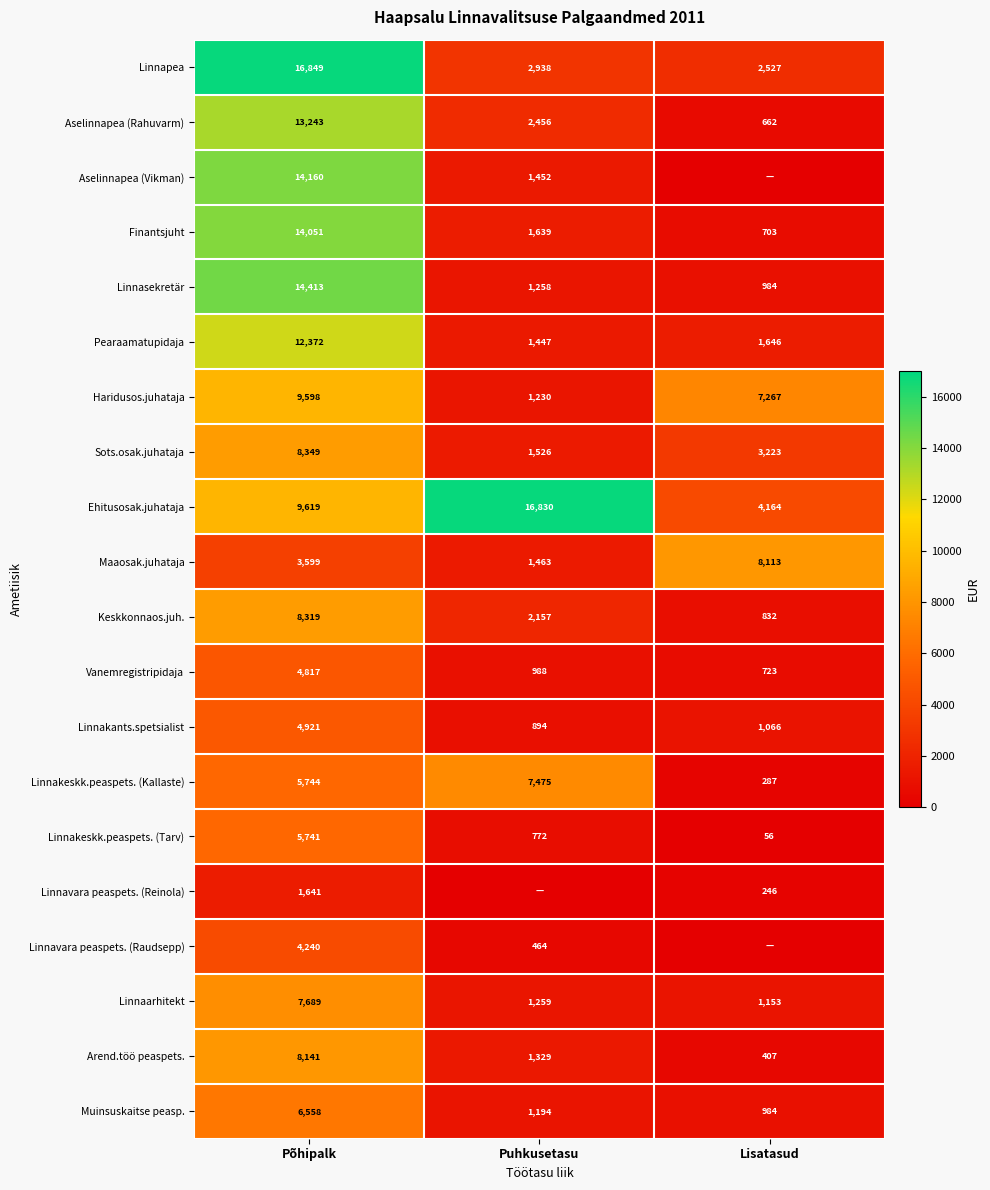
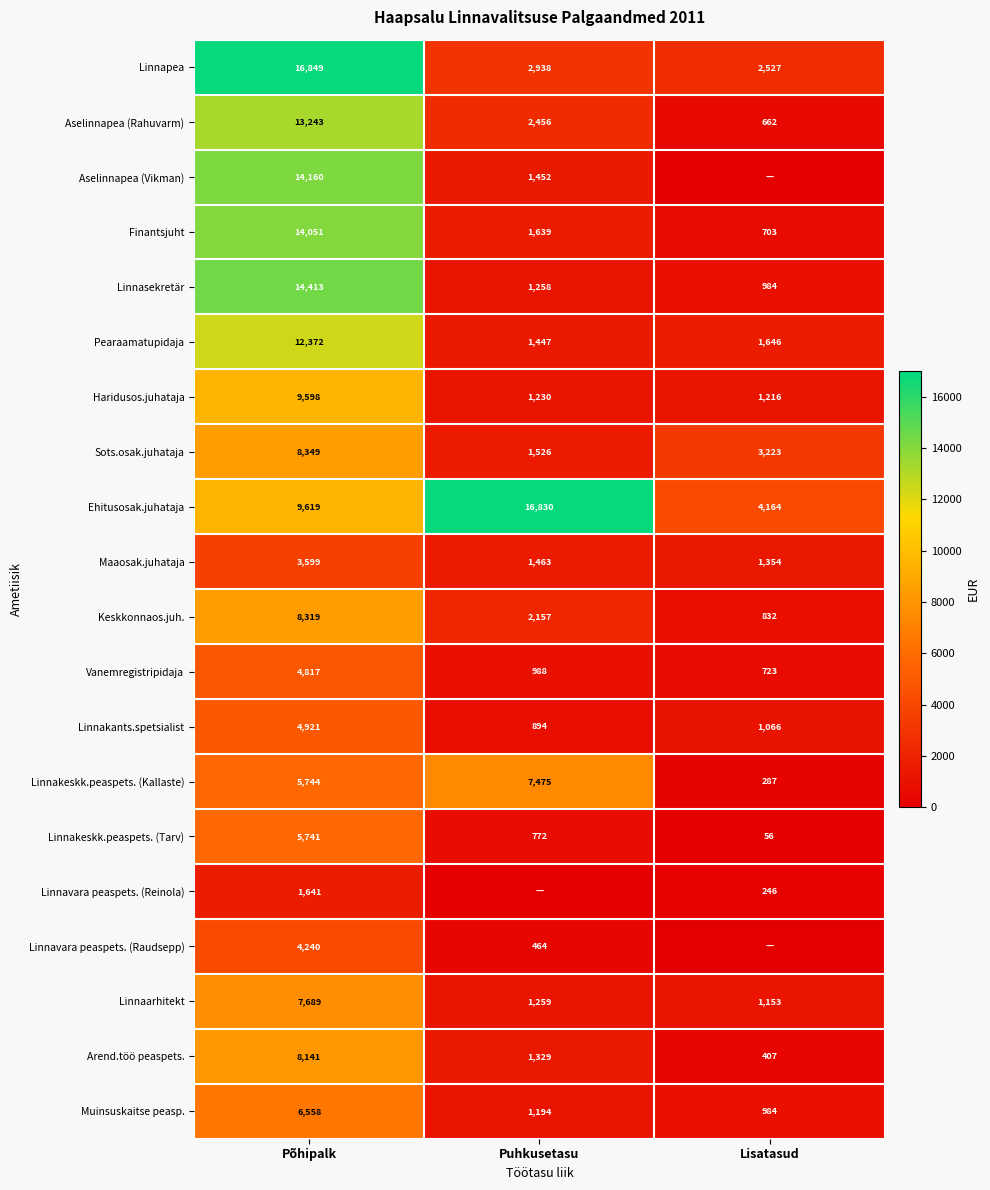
Haridusos.juhataja, Lisatasud: 7,267 -> 1,216
Maaosak.juhataja, Lisatasud: 8,113 -> 1,354
